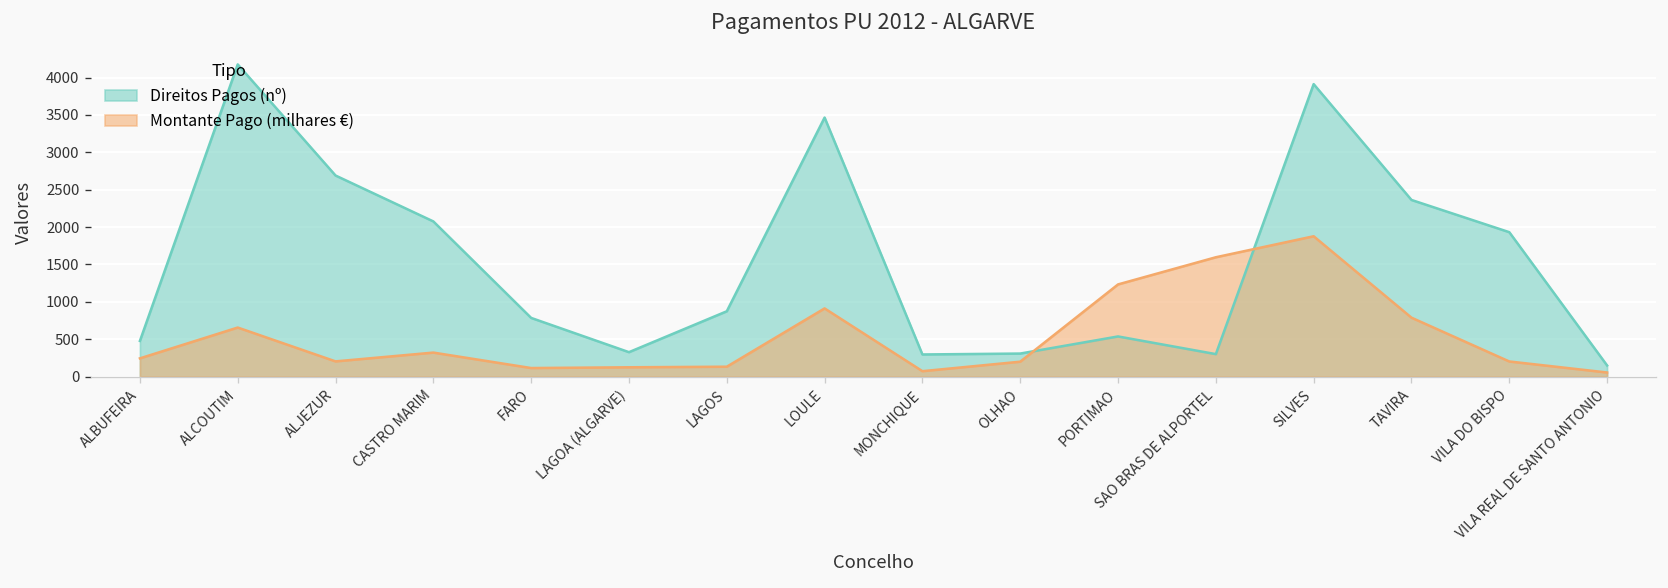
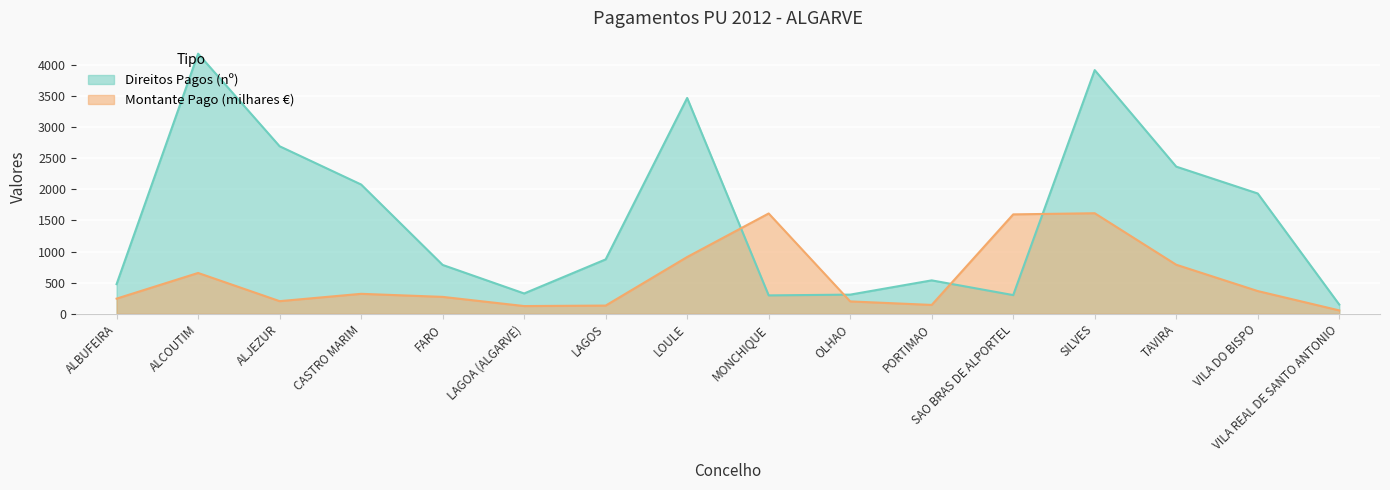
Montante Pago (milhares €), FARO: 100 -> 300
Montante Pago (milhares €), MONCHIQUE: 100 -> 1600
Montante Pago (milhares €), PORTIMAO: 1200 -> 100
Montante Pago (milhares €), SILVES: 1900 -> 1600
Montante Pago (milhares €), VILA DO BISPO: 200 -> 400
